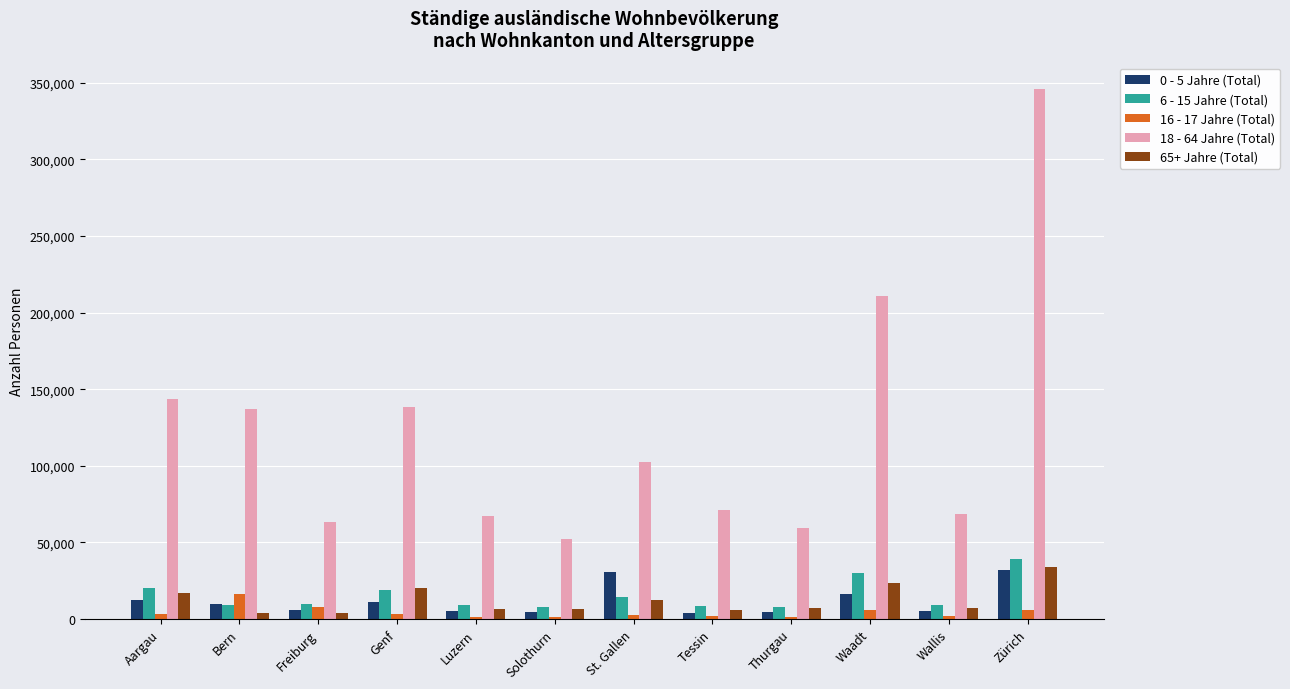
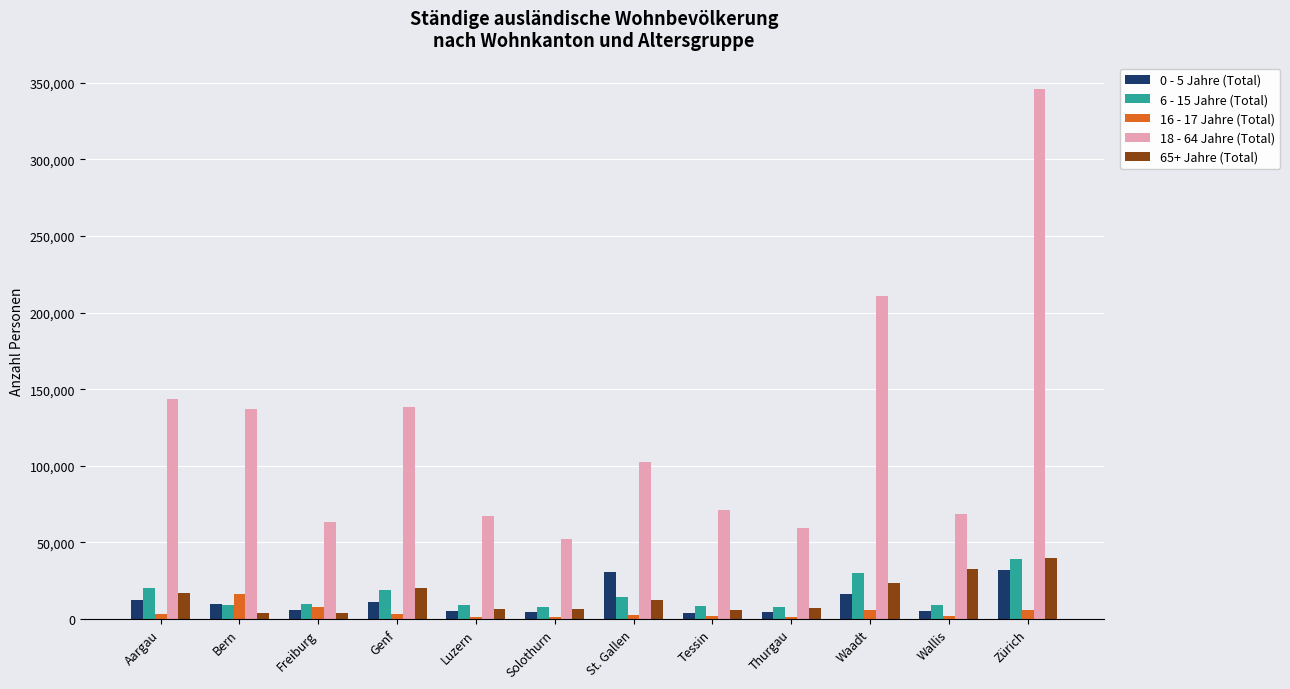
65+ Jahre (Total), Wallis: 7,000 -> 33,000
65+ Jahre (Total), Zürich: 34,000 -> 40,000
